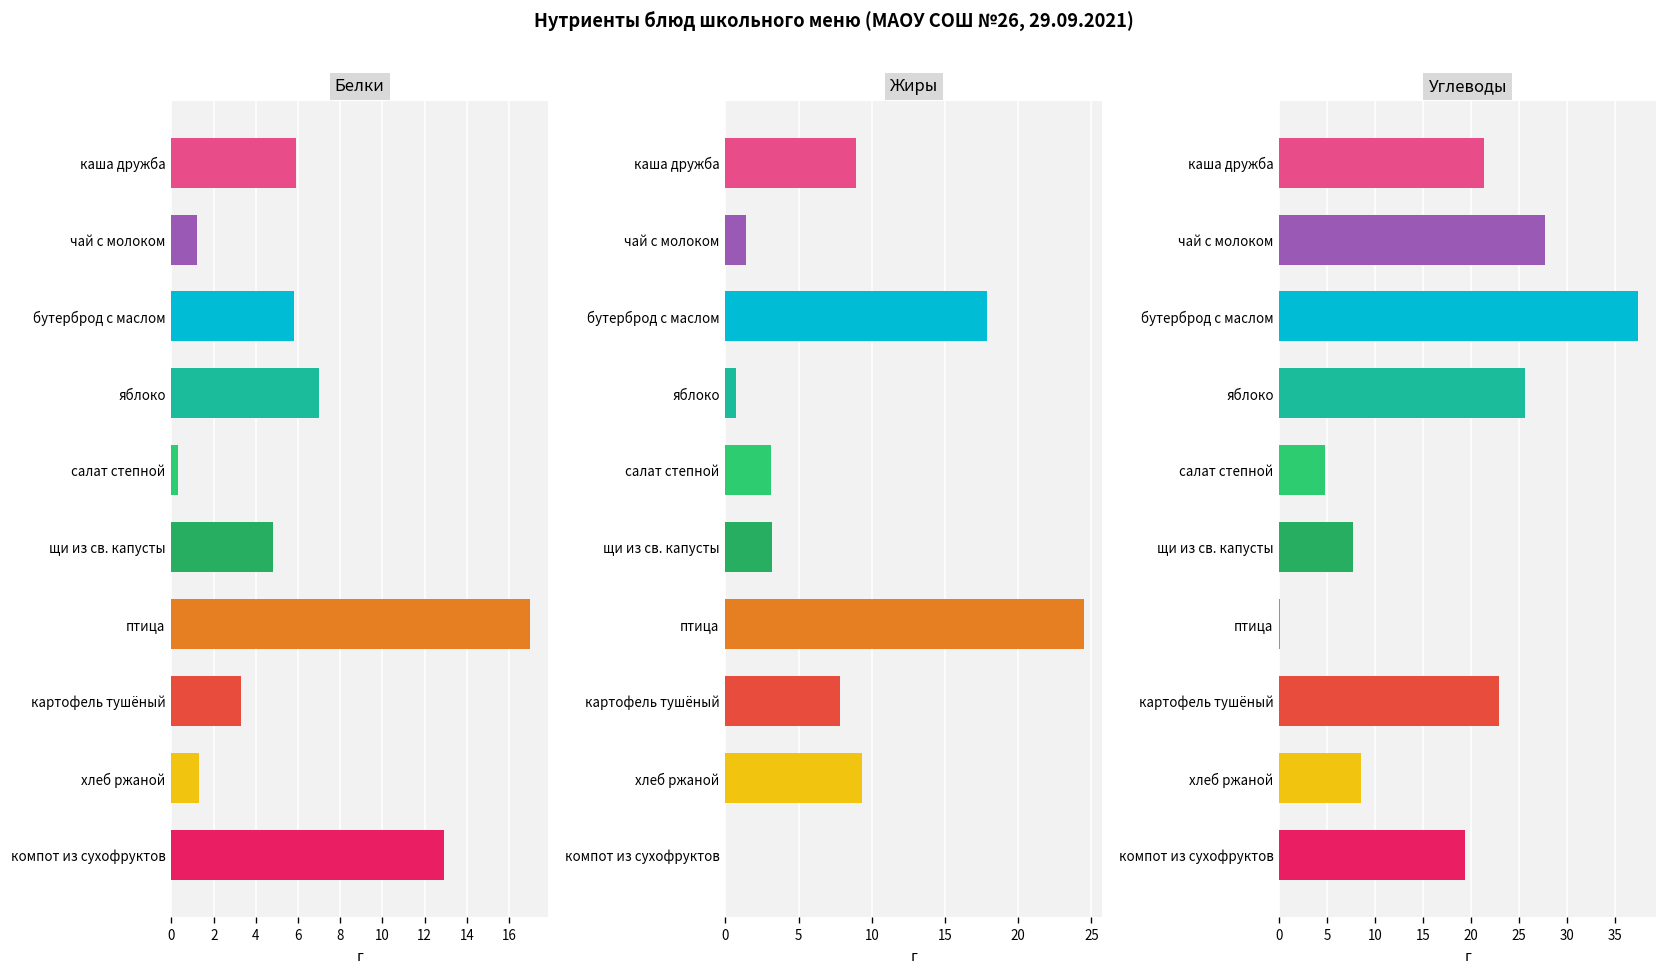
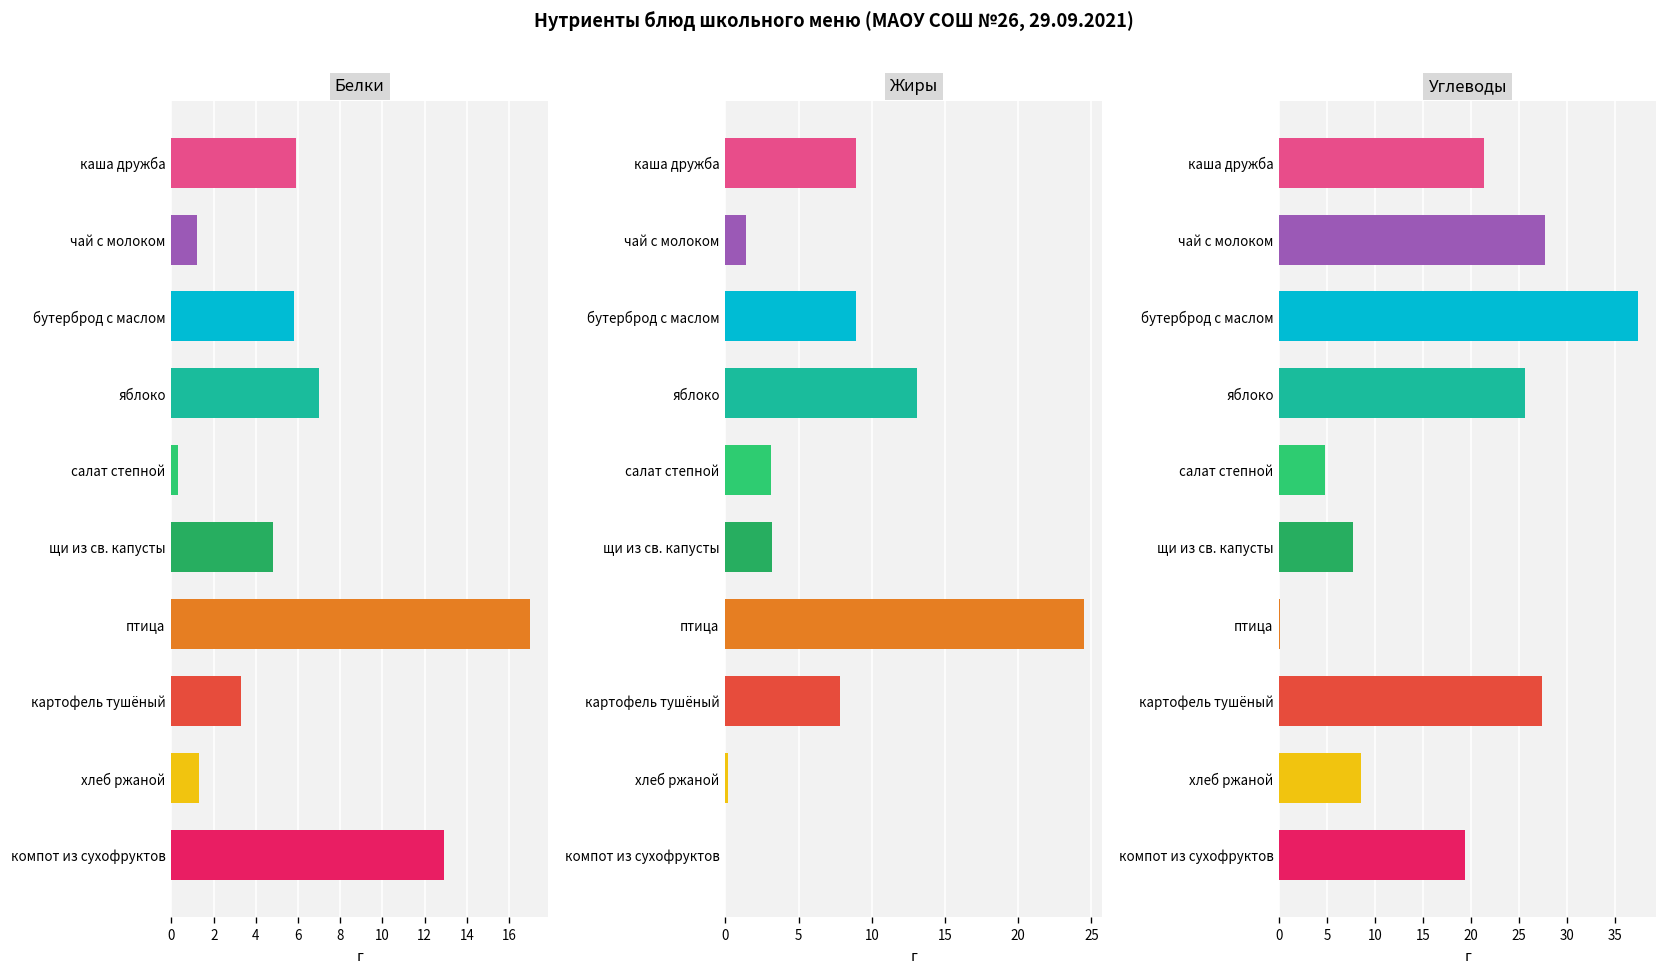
Жиры, бутерброд с маслом: 17.9 -> 8.9
Жиры, яблоко: 0.7 -> 13.1
Жиры, хлеб ржаной: 9.3 -> 0.2
Углеводы, картофель тушёный: 23 -> 27
